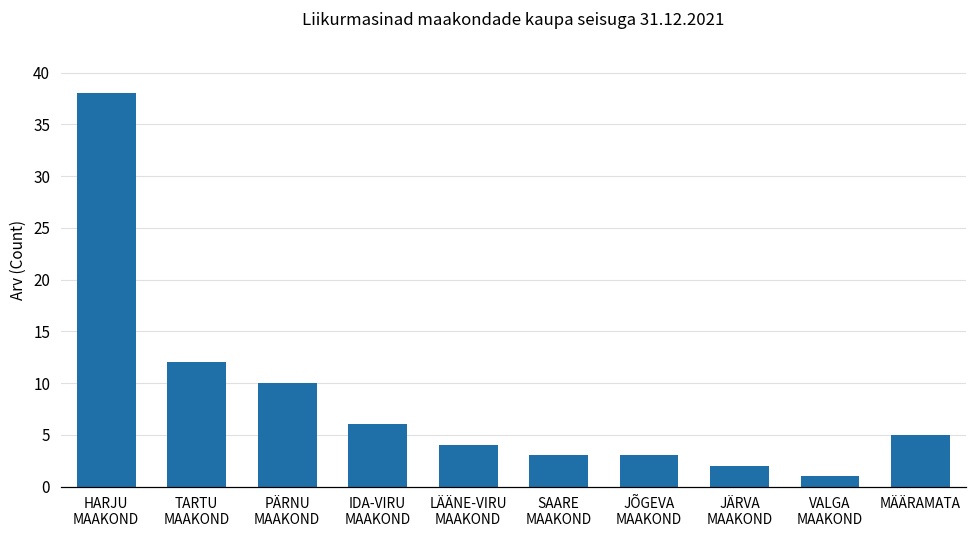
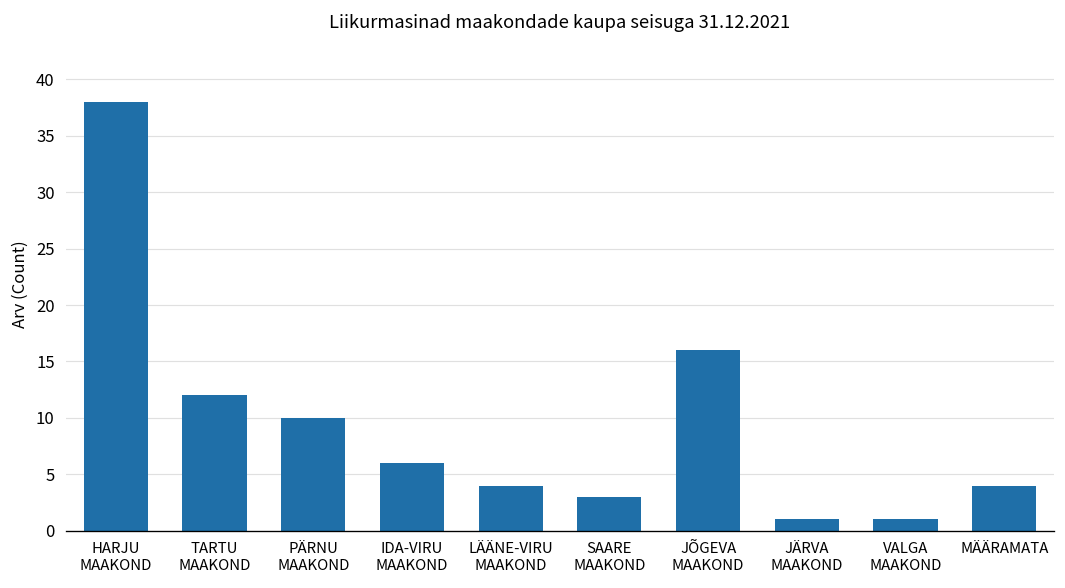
JÕGEVA MAAKOND: 3 -> 16
JÄRVA MAAKOND: 2 -> 1
MÄÄRAMATA: 5 -> 4
